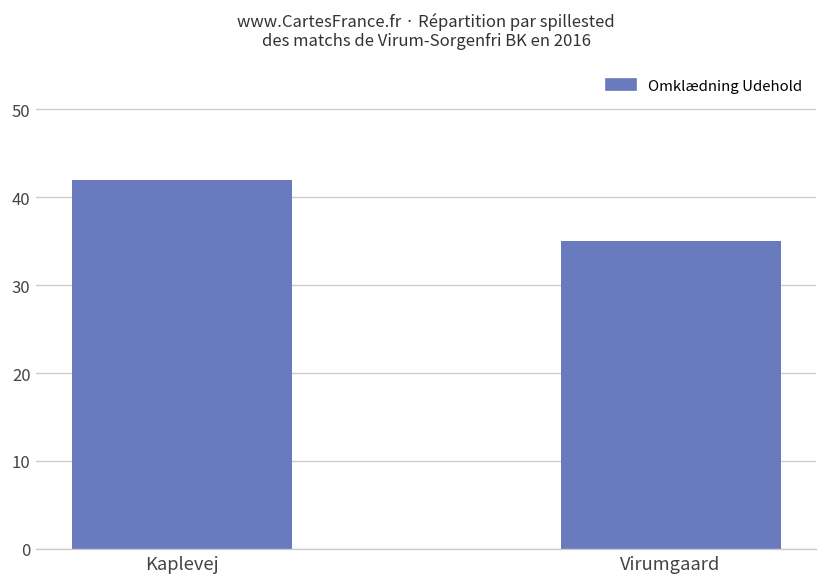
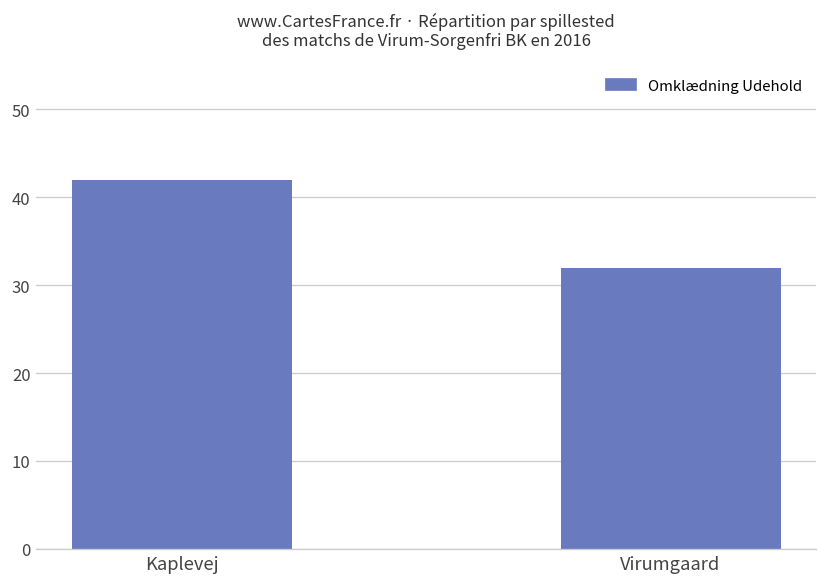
Virumgaard: 35 -> 32
